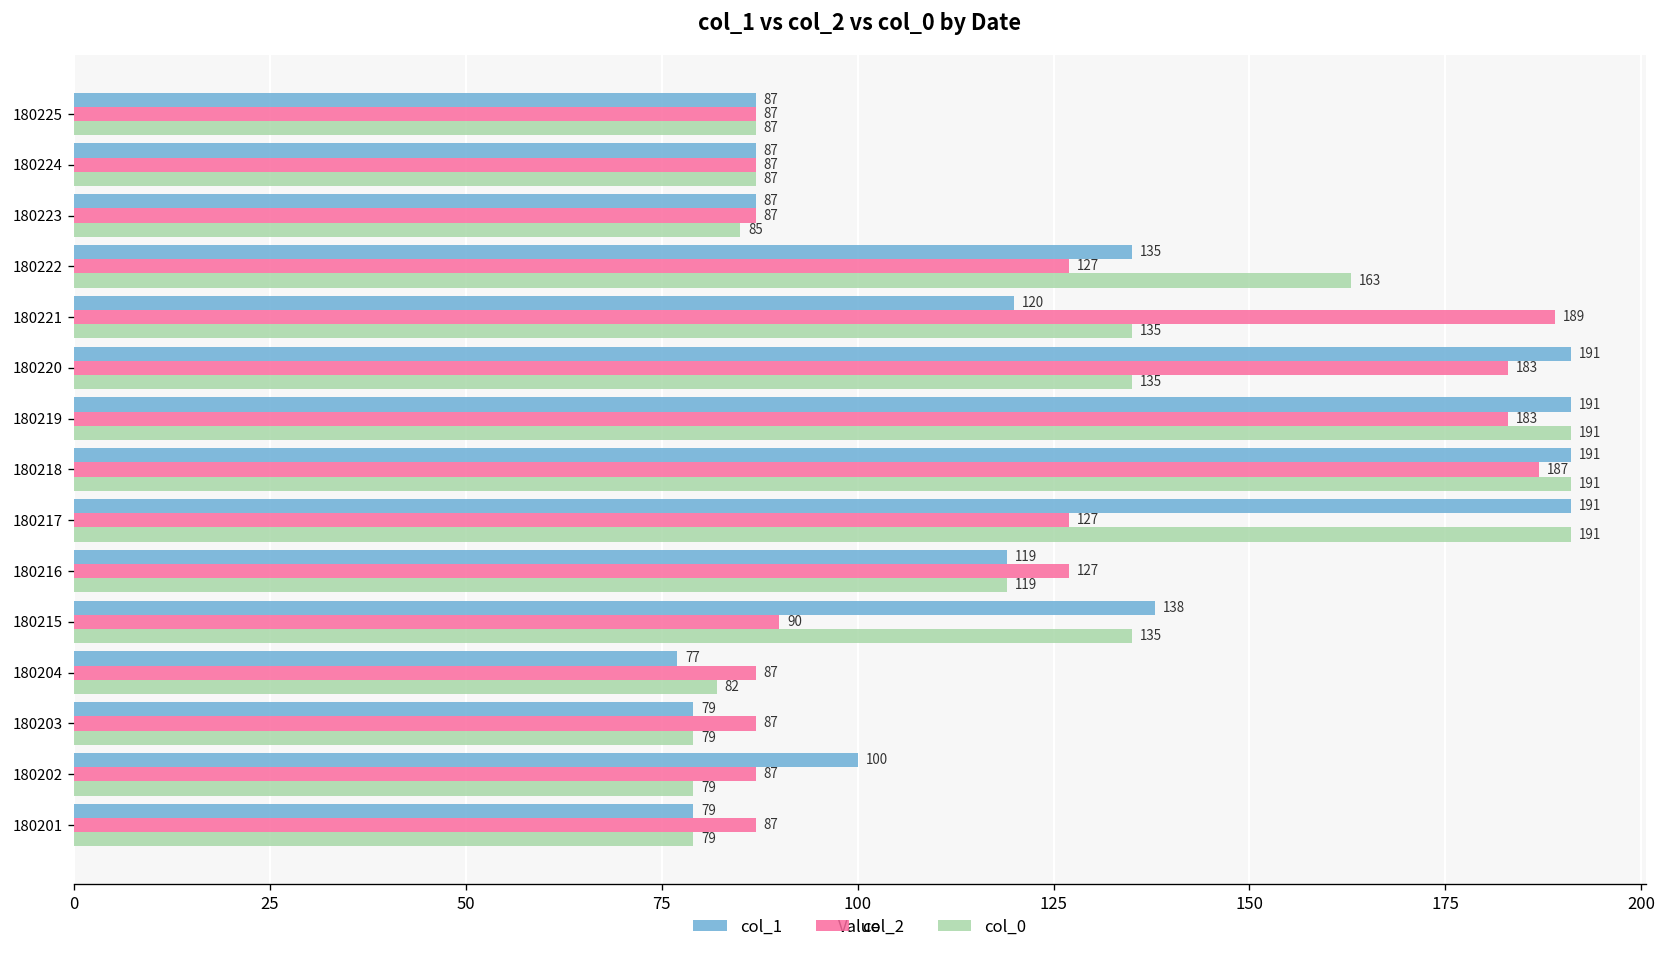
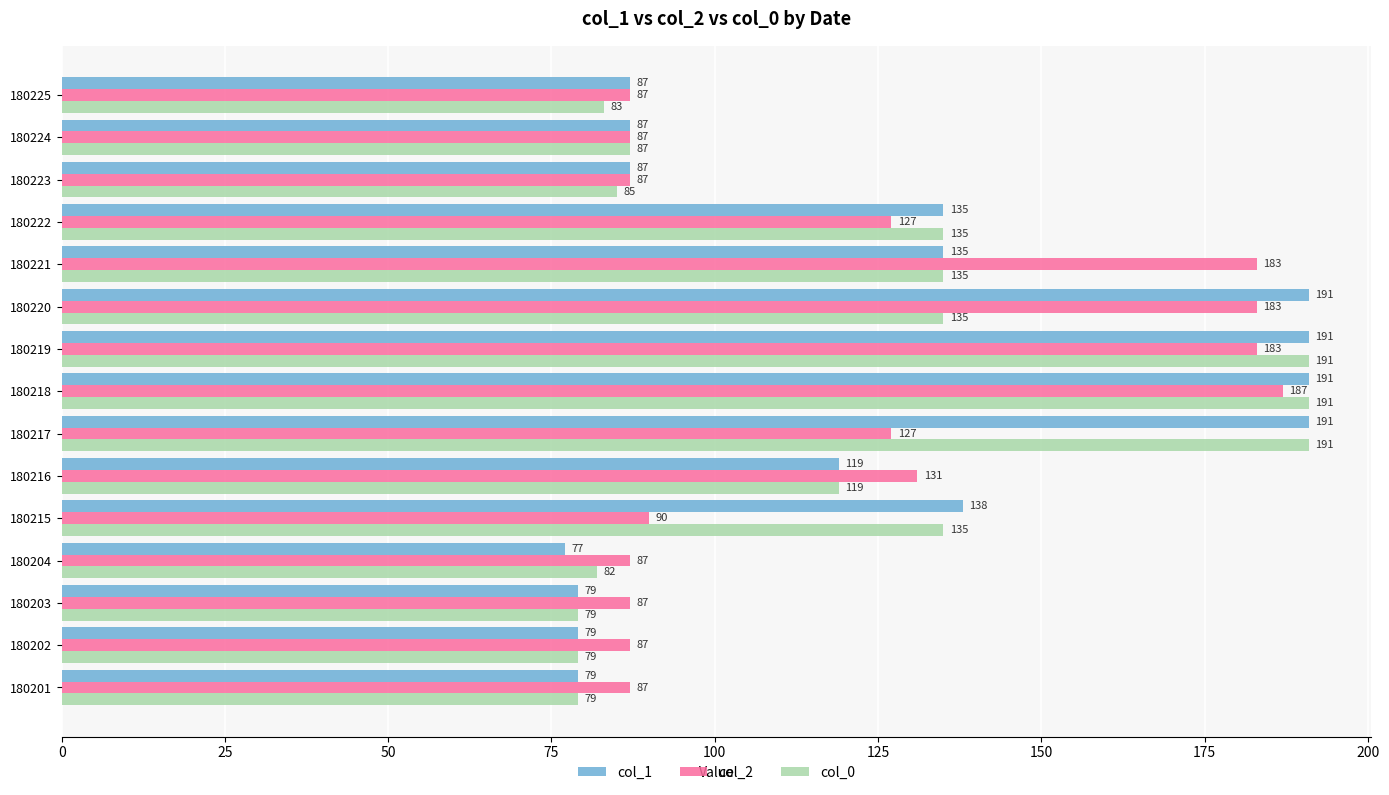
col_0, 180225: 87 -> 83
col_0, 180222: 163 -> 135
col_1, 180221: 120 -> 135
col_2, 180221: 189 -> 183
col_2, 180216: 127 -> 131
col_1, 180202: 100 -> 79
